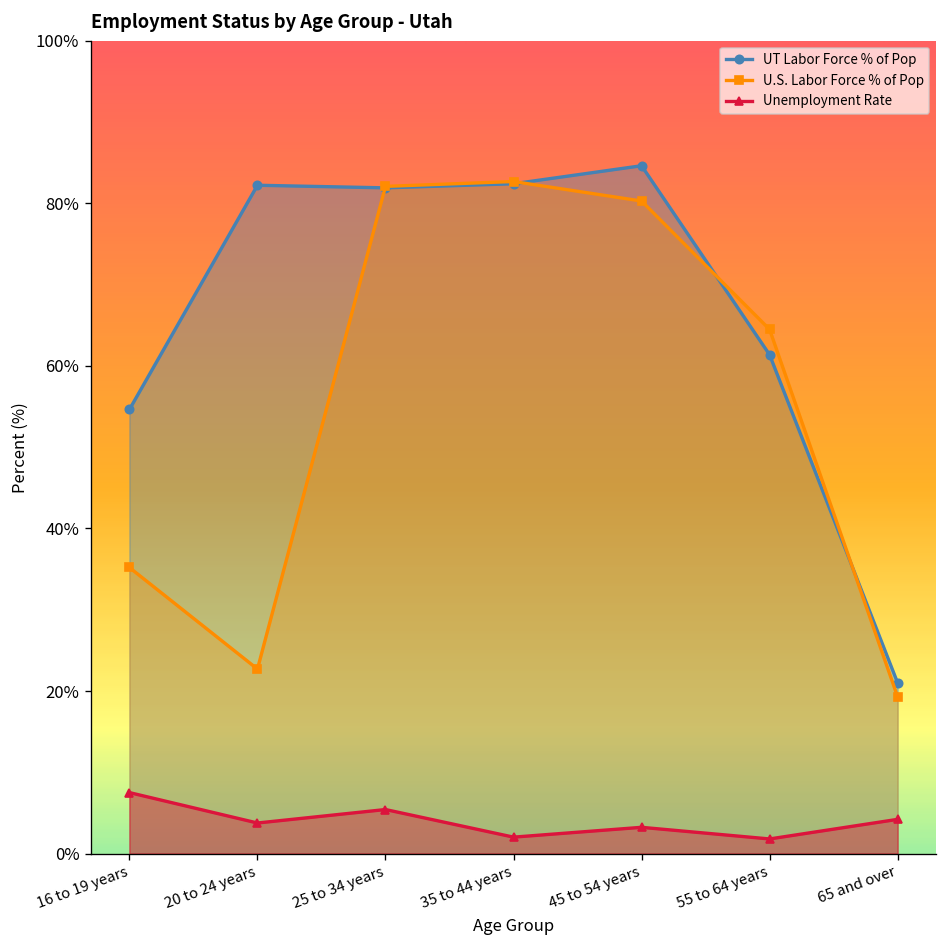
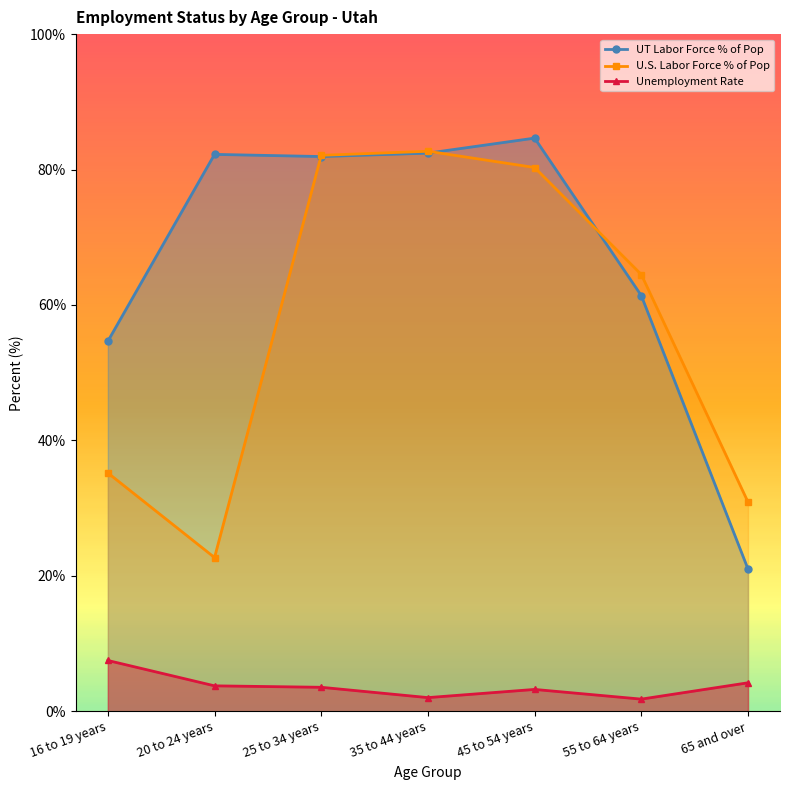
Unemployment Rate, 25 to 34 years: 5% -> 4%
U.S. Labor Force % of Pop, 65 and over: 19% -> 31%
